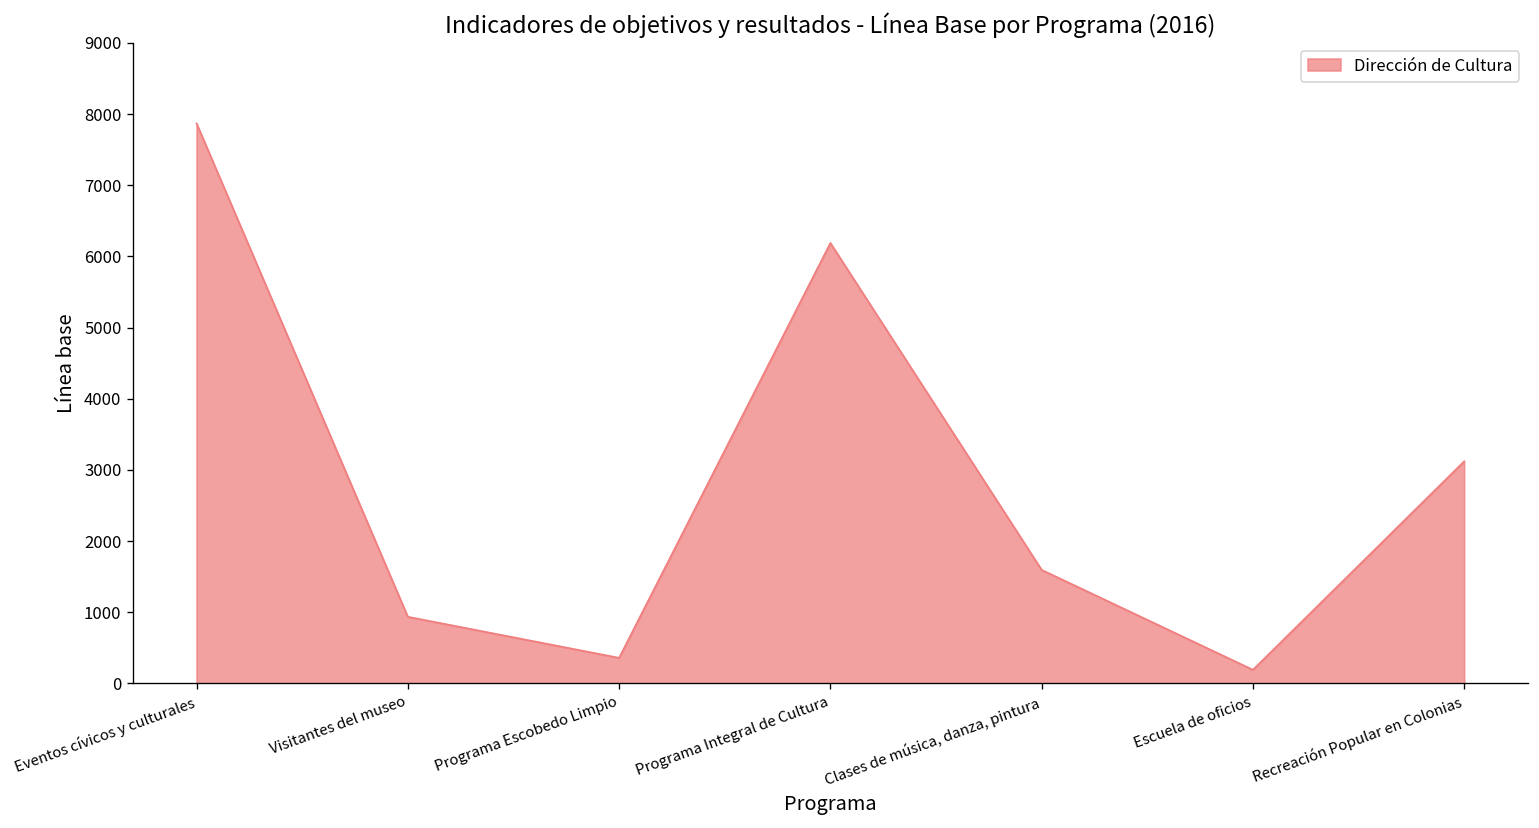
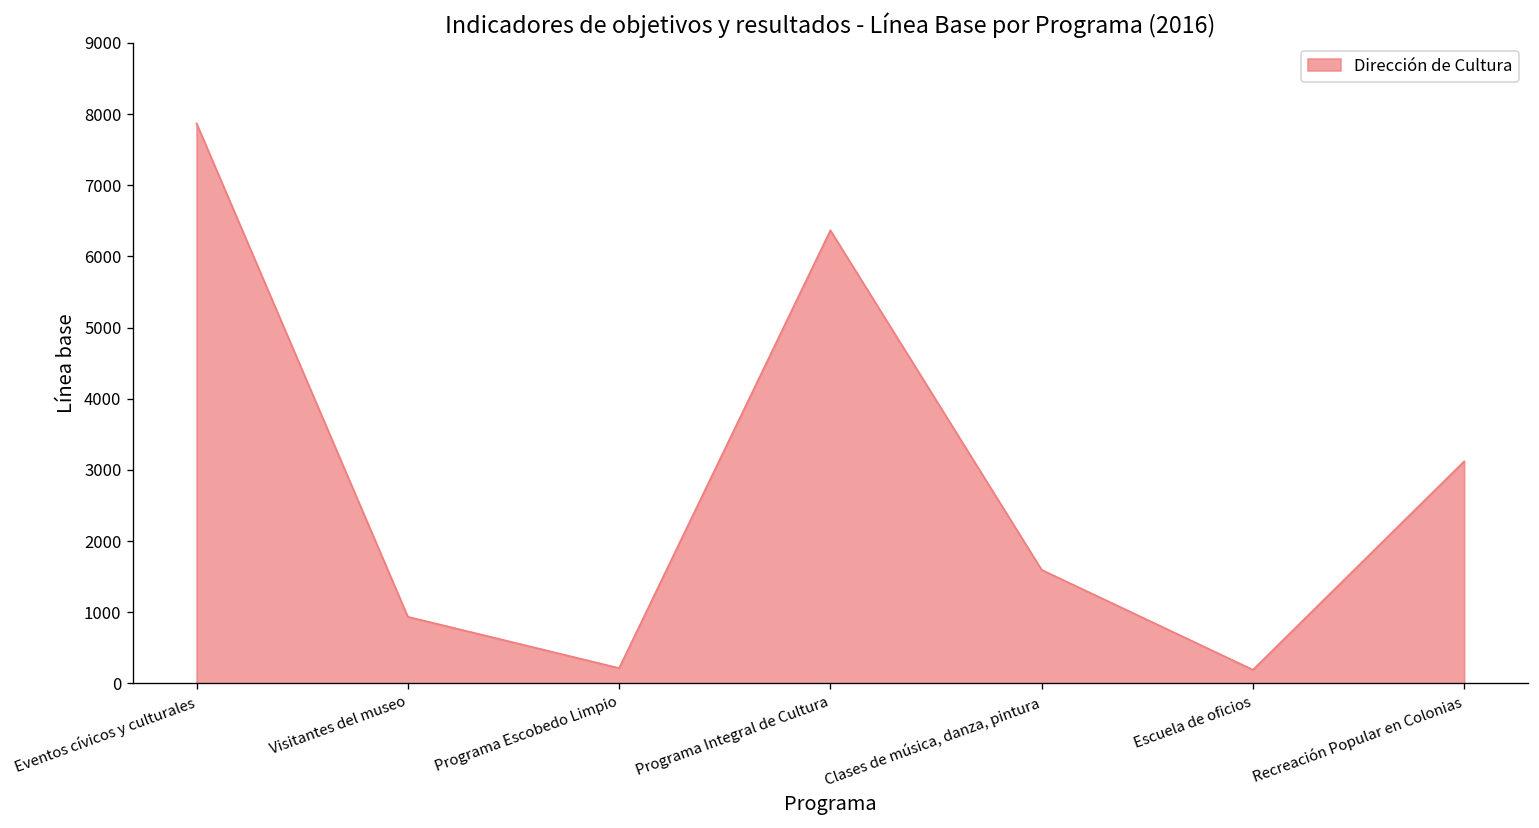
Programa Escobedo Limpio: 400 -> 200
Programa Integral de Cultura: 6200 -> 6400
